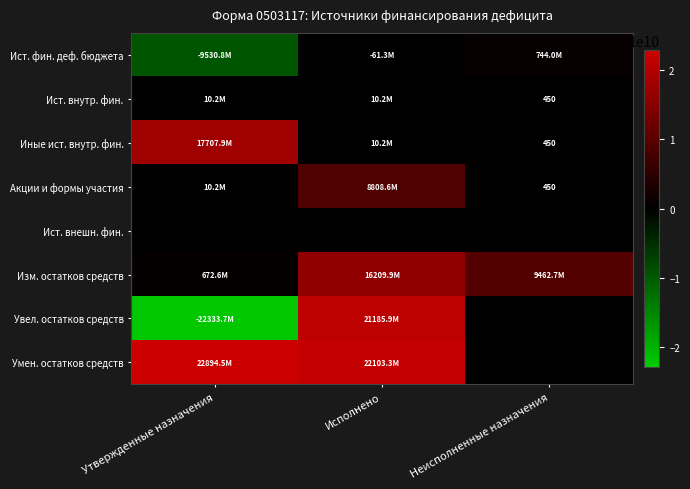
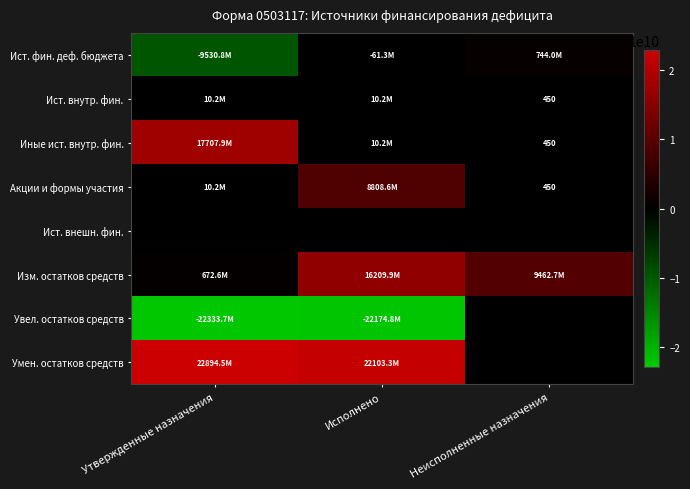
Увел. остатков средств, Исполнено: 21185.9M -> -22174.8M
